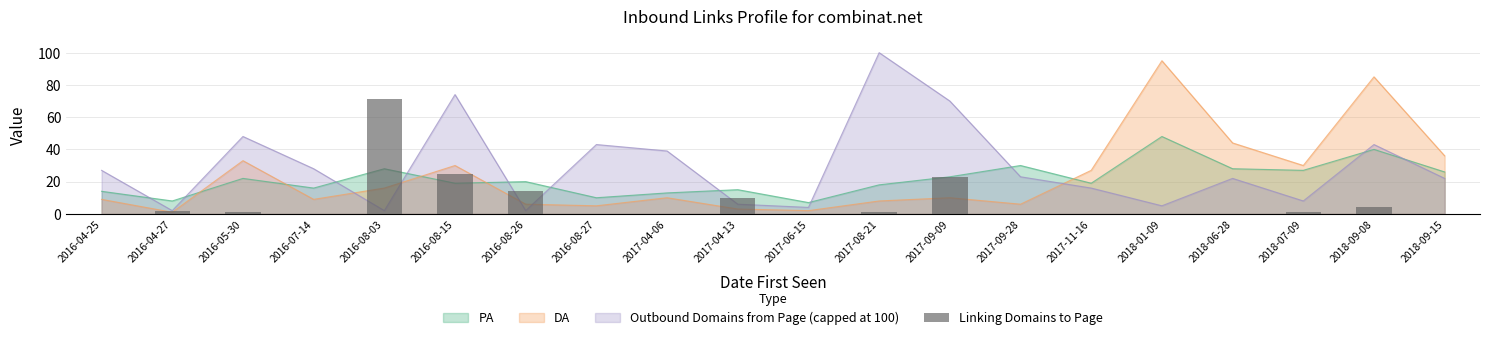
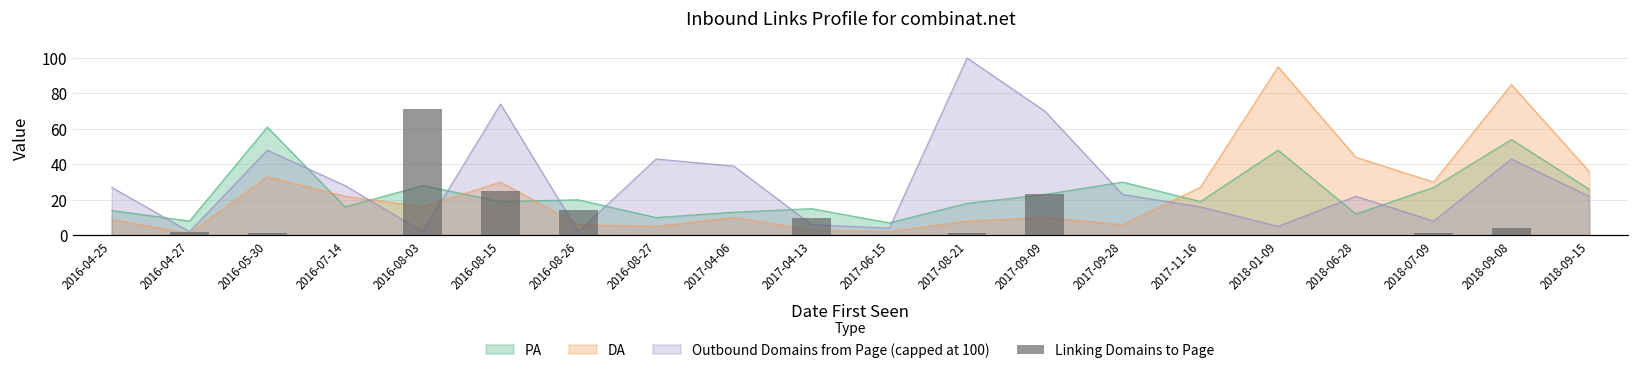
PA, 2016-05-30: 22 -> 61
DA, 2016-07-14: 9 -> 22
PA, 2018-06-28: 28 -> 12
PA, 2018-09-08: 40 -> 54
